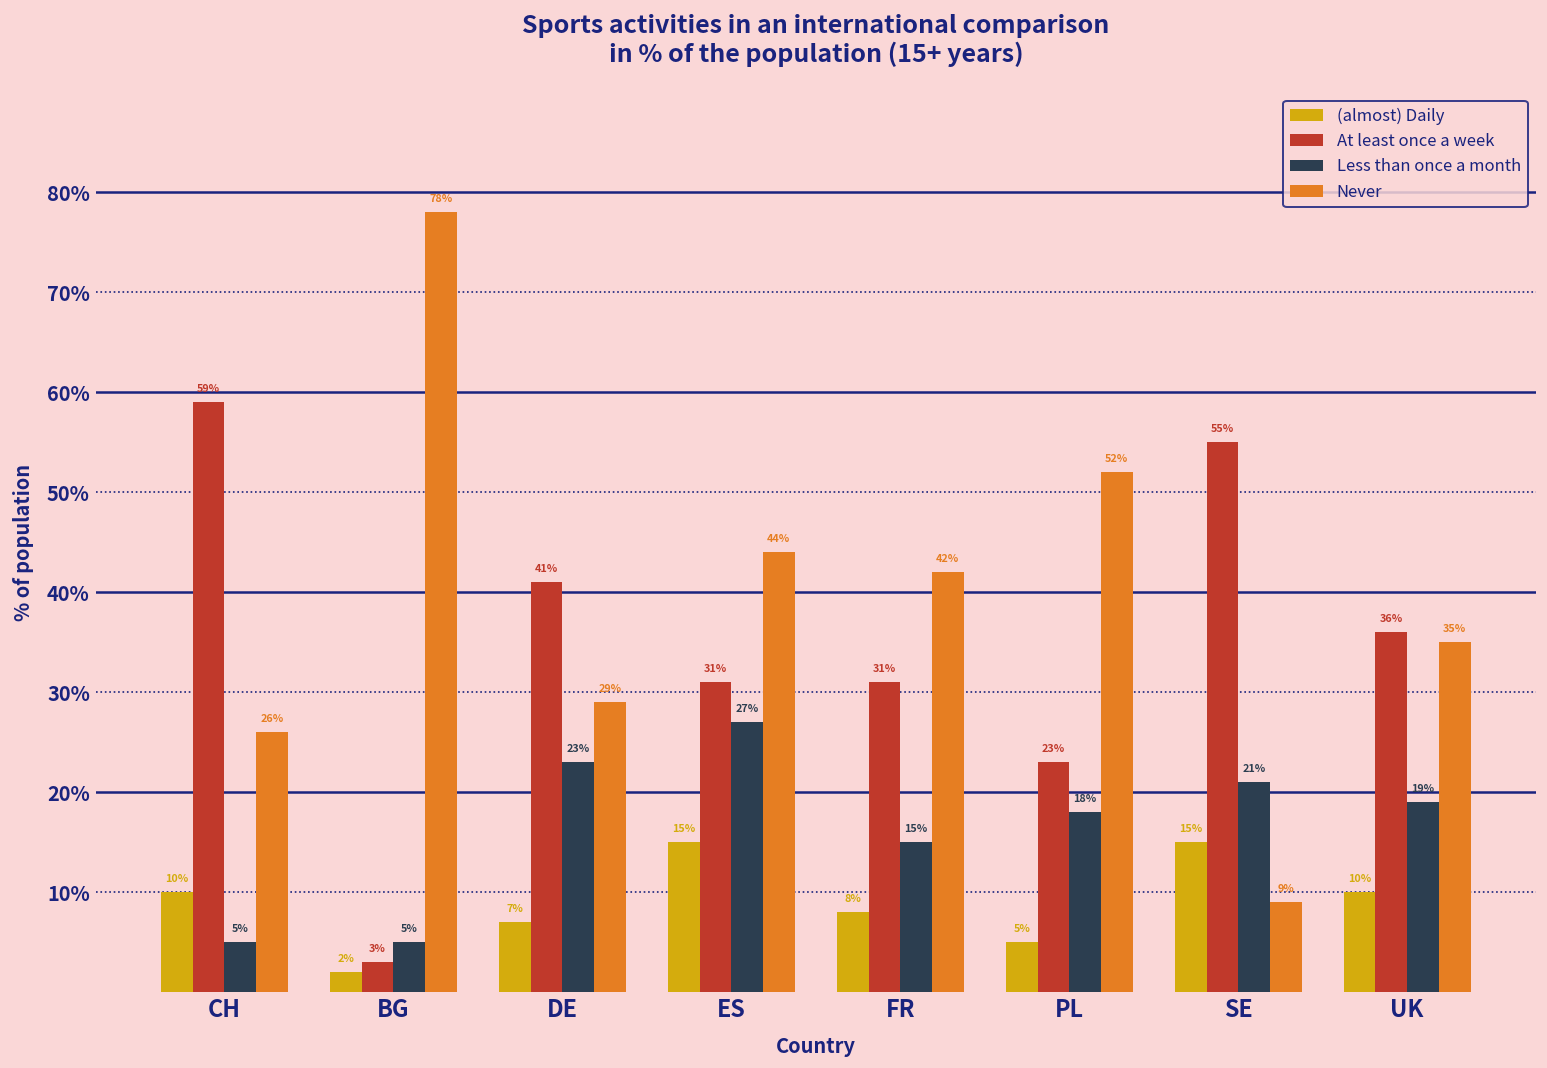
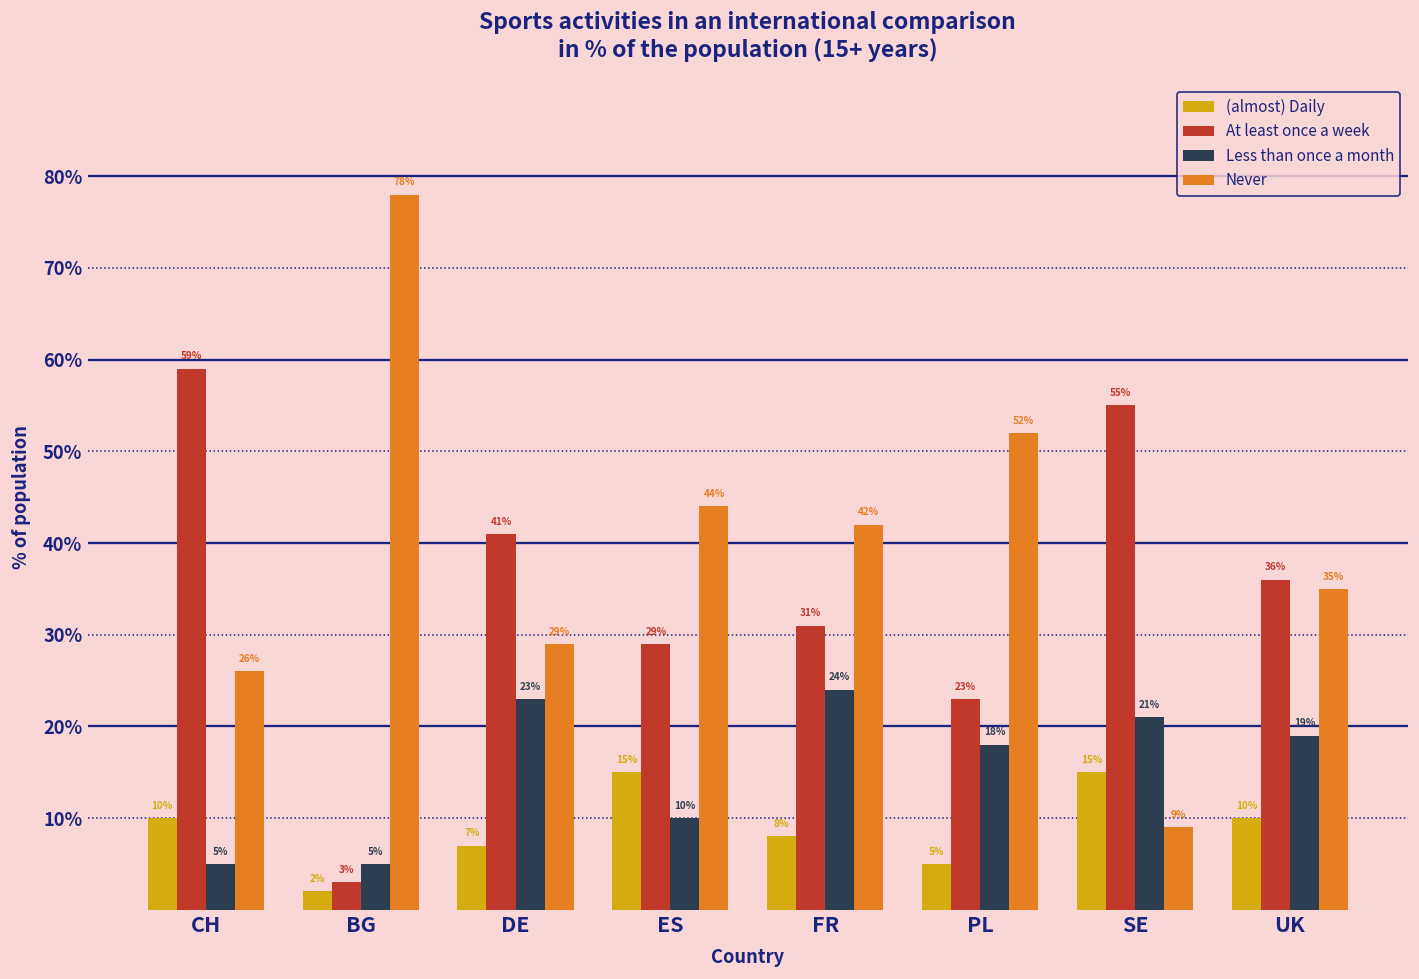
At least once a week, ES: 31% -> 29%
Less than once a month, ES: 27% -> 10%
Less than once a month, FR: 15% -> 24%
